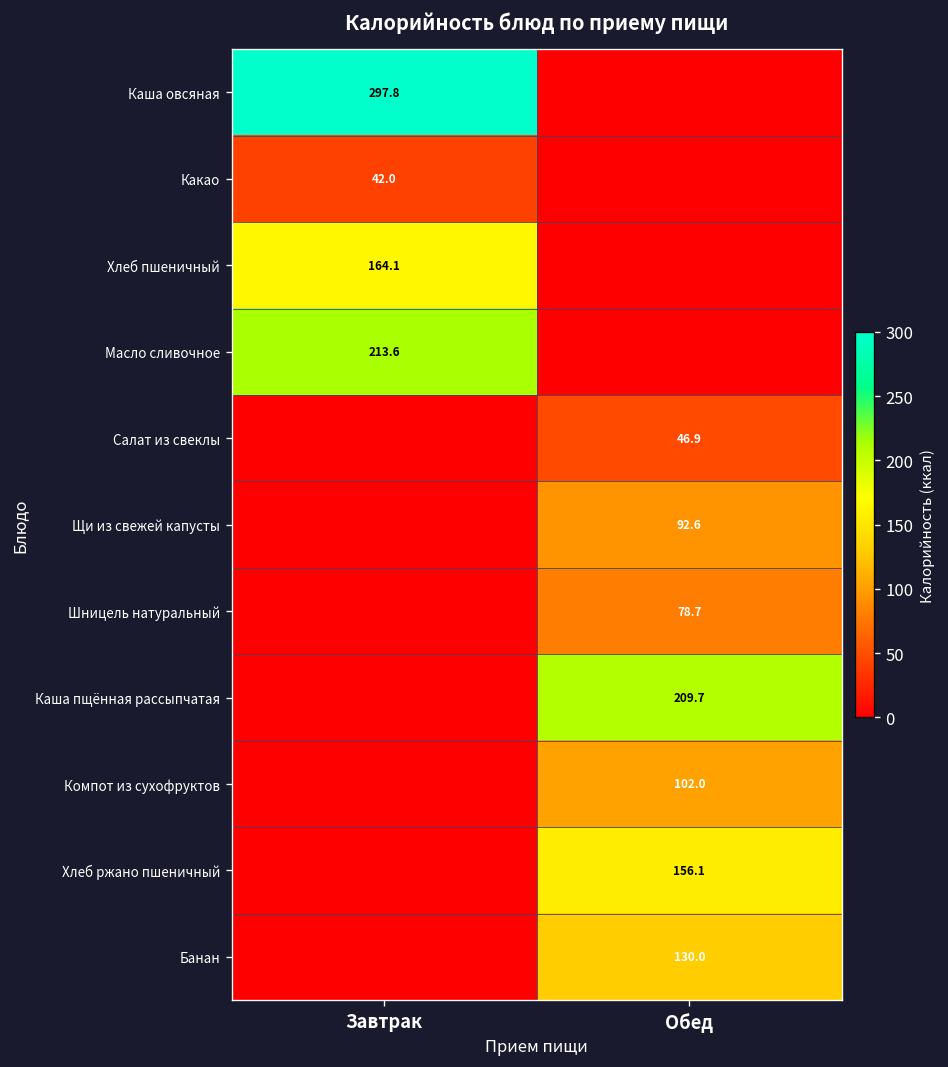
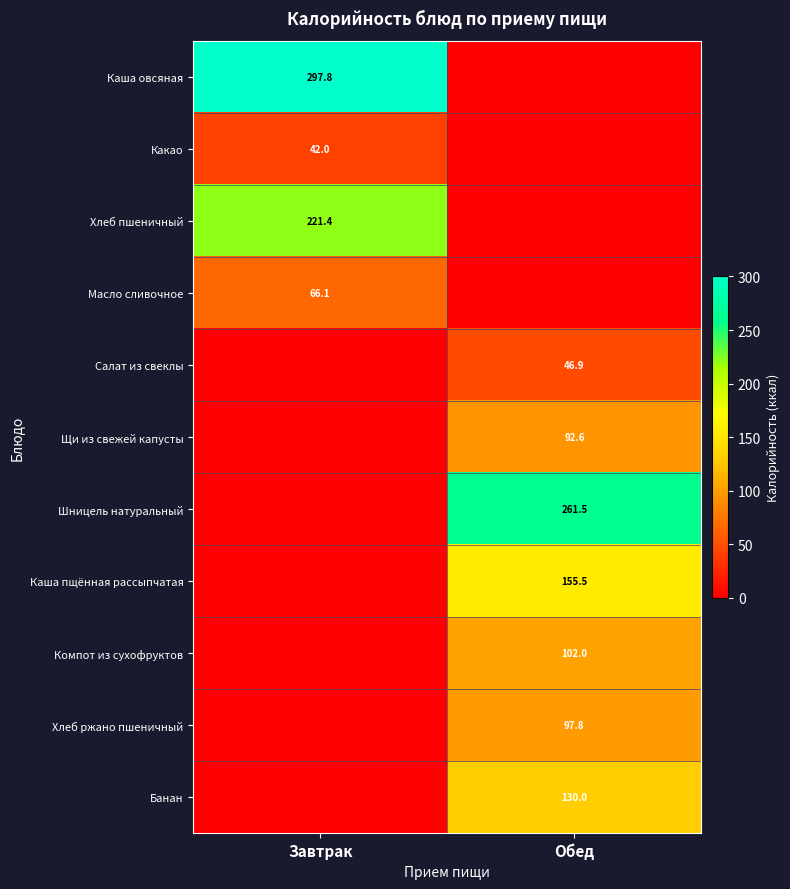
Хлеб пшеничный, Завтрак: 164.1 -> 221.4
Масло сливочное, Завтрак: 213.6 -> 66.1
Шницель натуральный, Обед: 78.7 -> 261.5
Каша пщённая рассыпчатая, Обед: 209.7 -> 155.5
Хлеб ржано пшеничный, Обед: 156.1 -> 97.8
